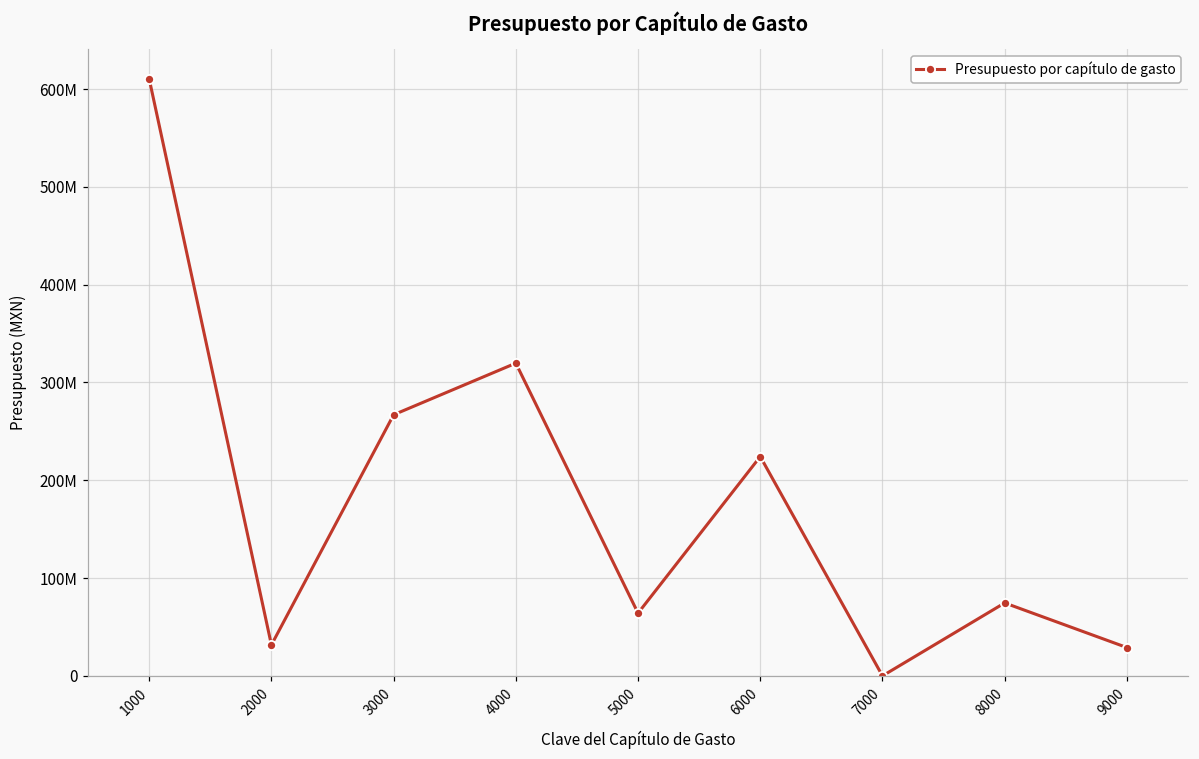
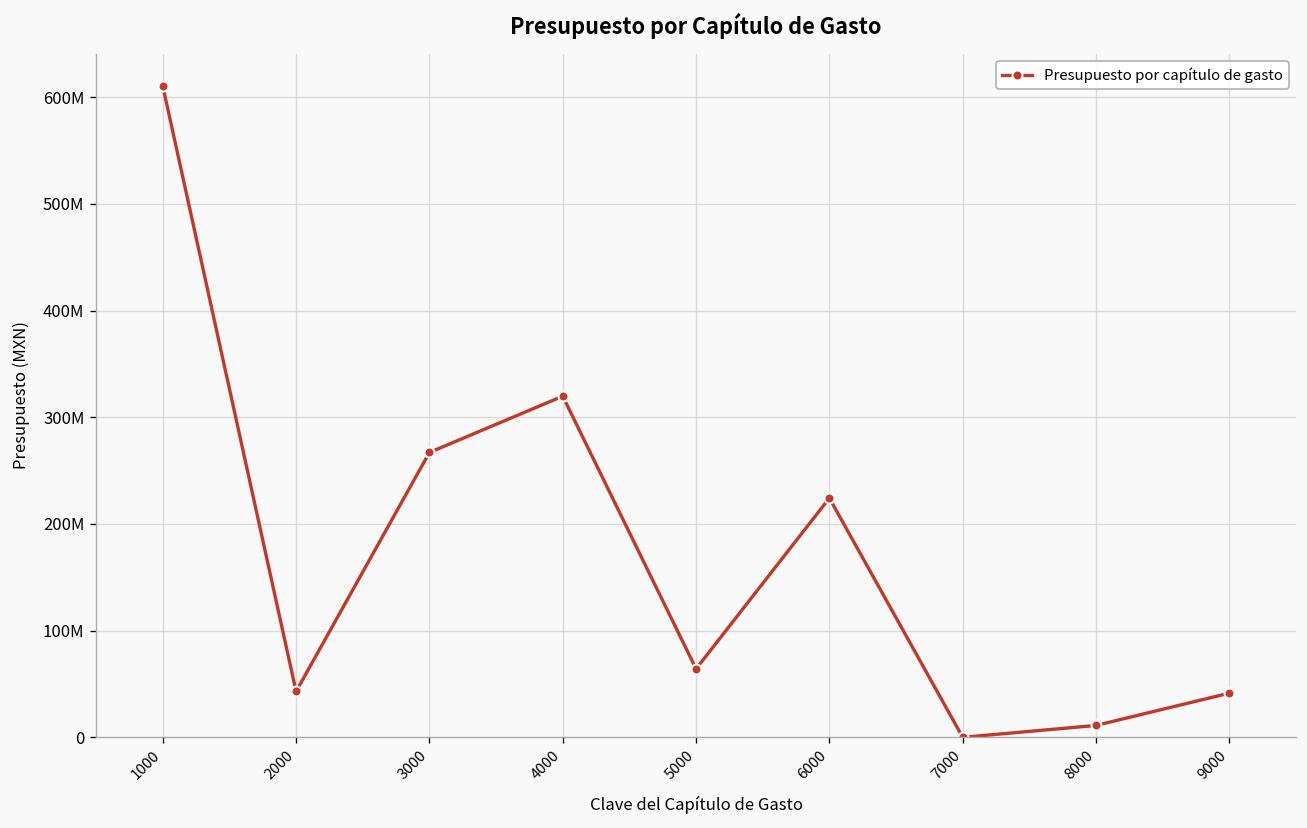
2000: 30000000 -> 40000000
8000: 70000000 -> 10000000
9000: 30000000 -> 40000000
